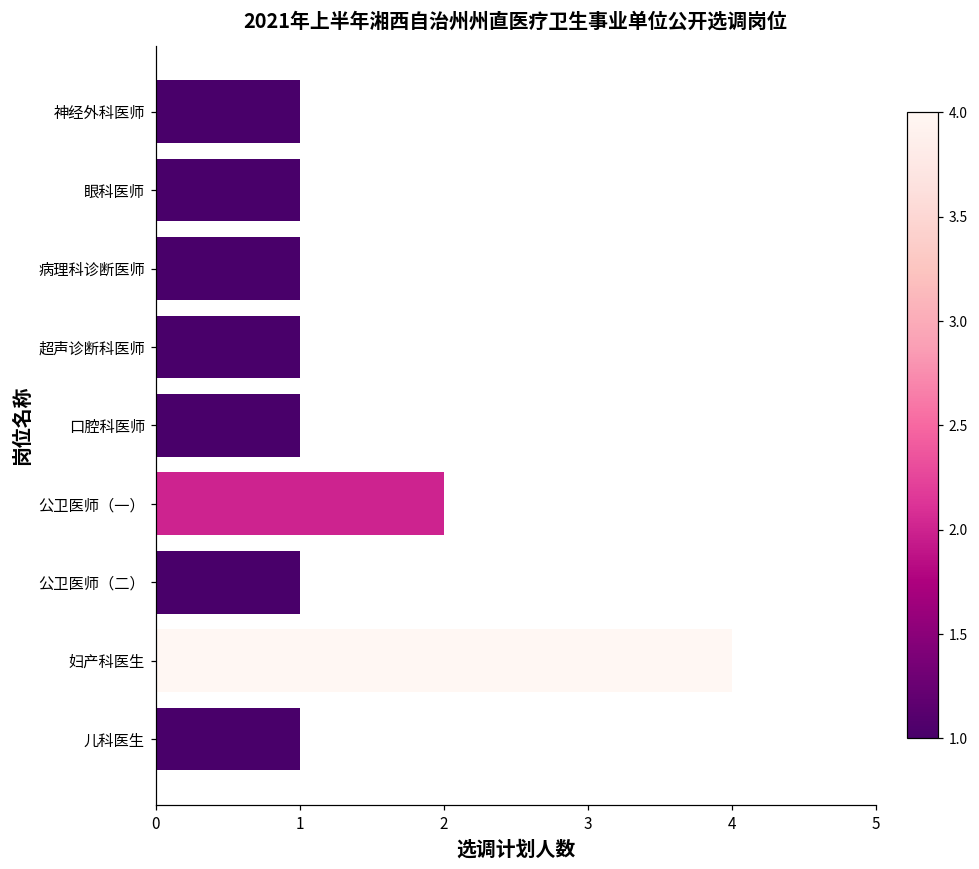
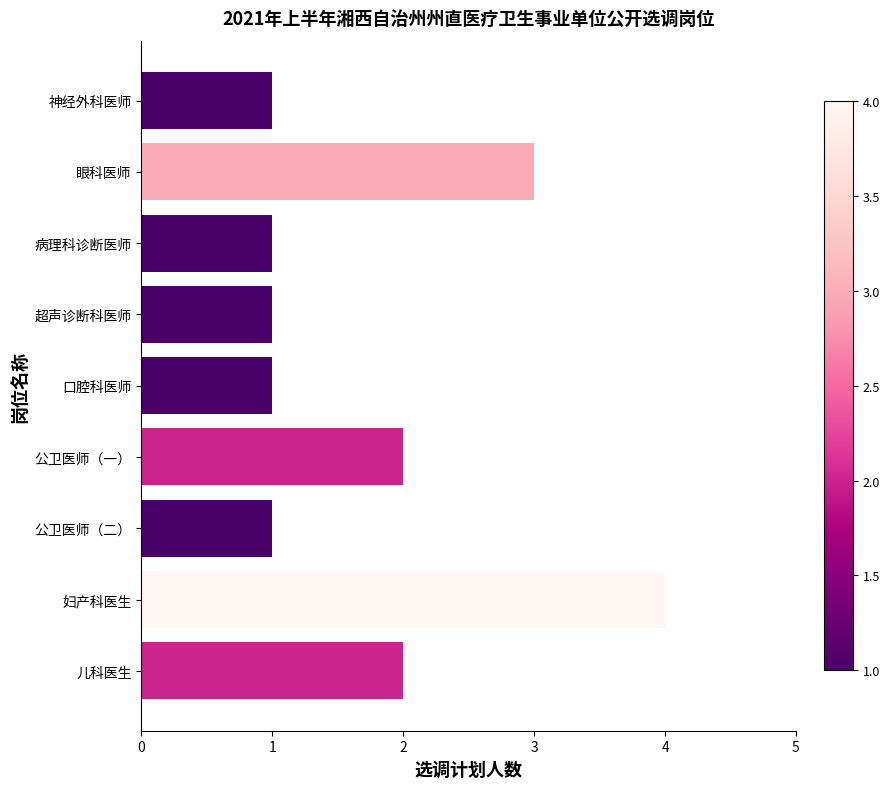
眼科医师: 1 -> 3
儿科医生: 1 -> 2
